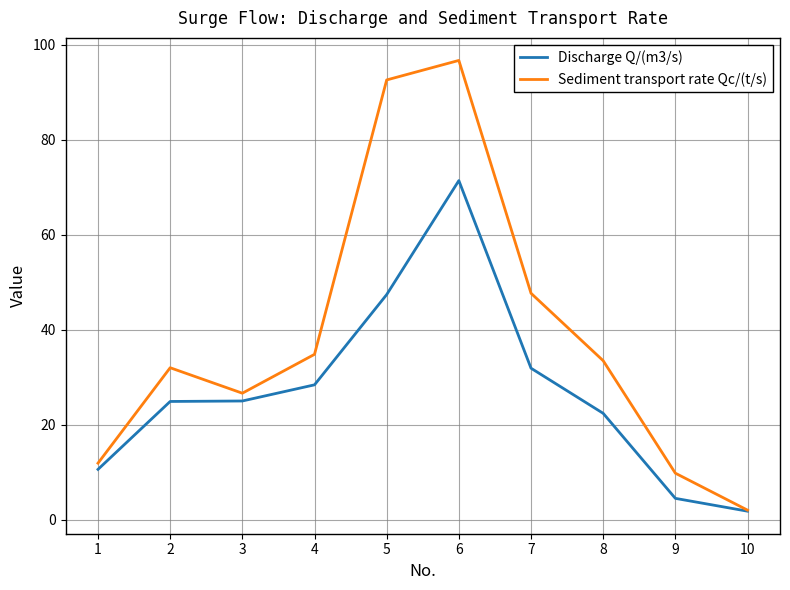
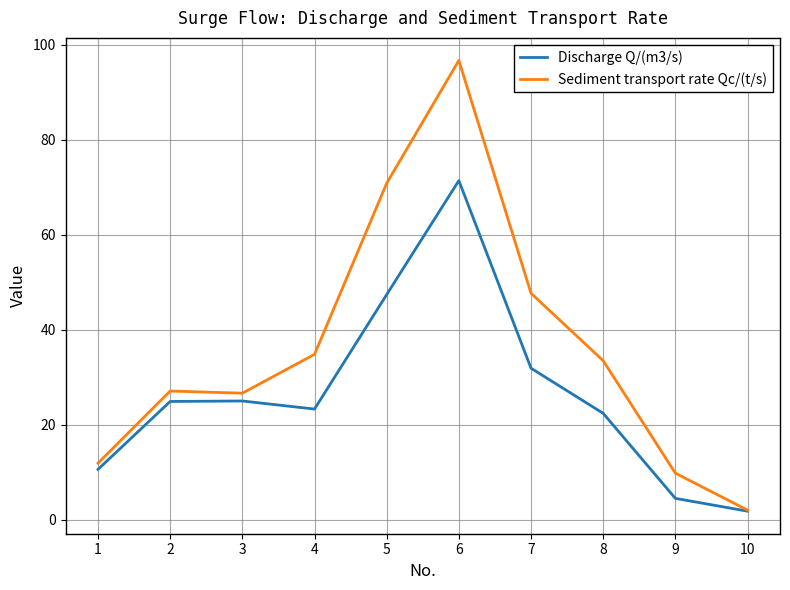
Sediment transport rate Qc/(t/s), 2: 32 -> 27
Discharge Q/(m3/s), 4: 28 -> 23
Sediment transport rate Qc/(t/s), 5: 93 -> 71
